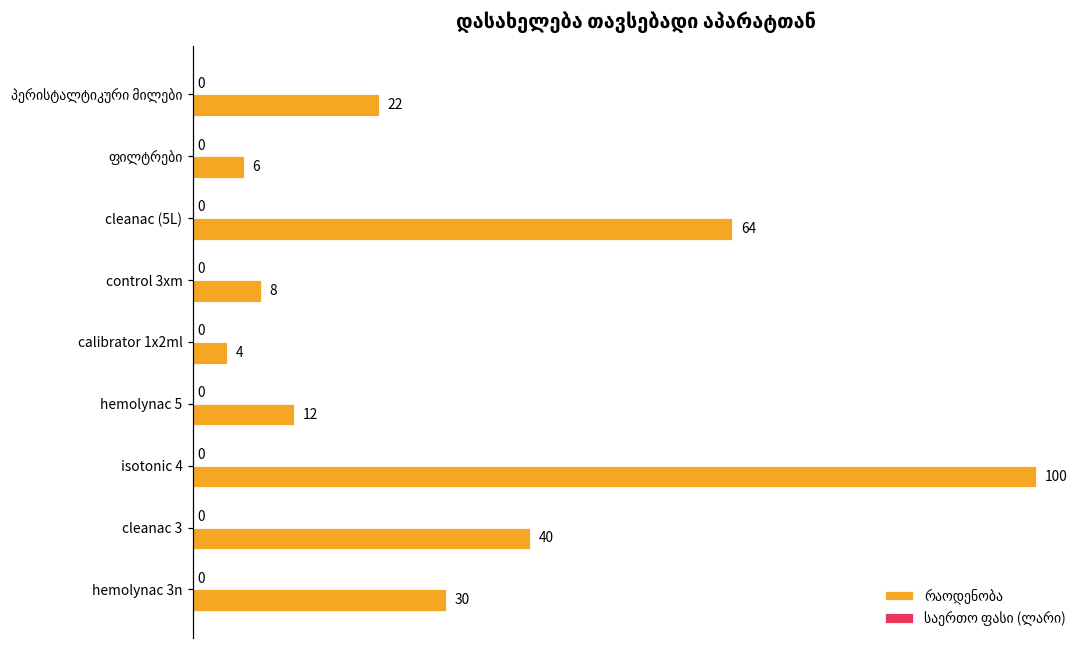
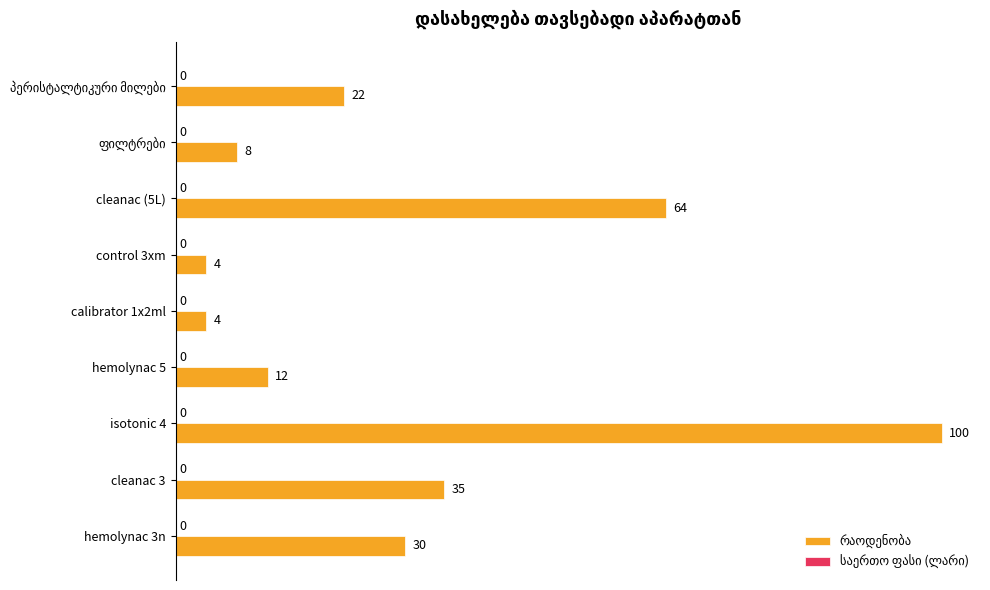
რაოდენობა, ფილტრები: 6 -> 8
რაოდენობა, control 3xm: 8 -> 4
რაოდენობა, cleanac 3: 40 -> 35
